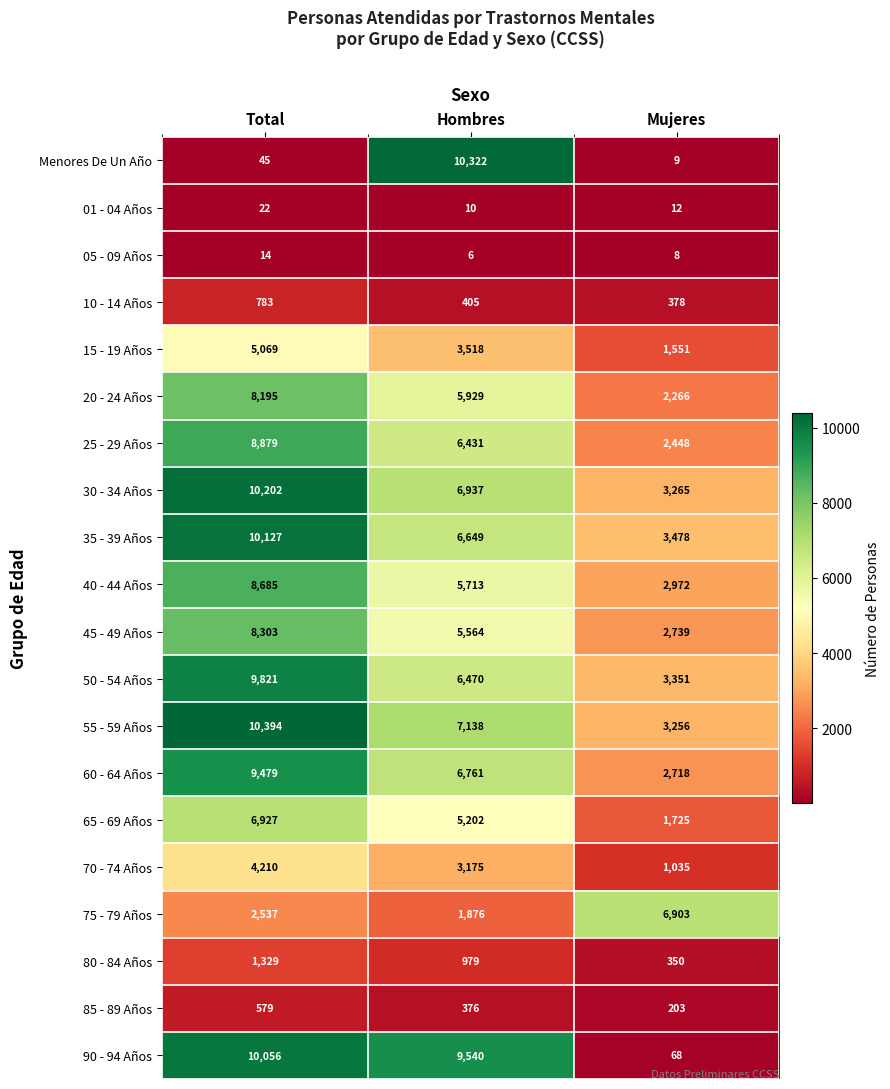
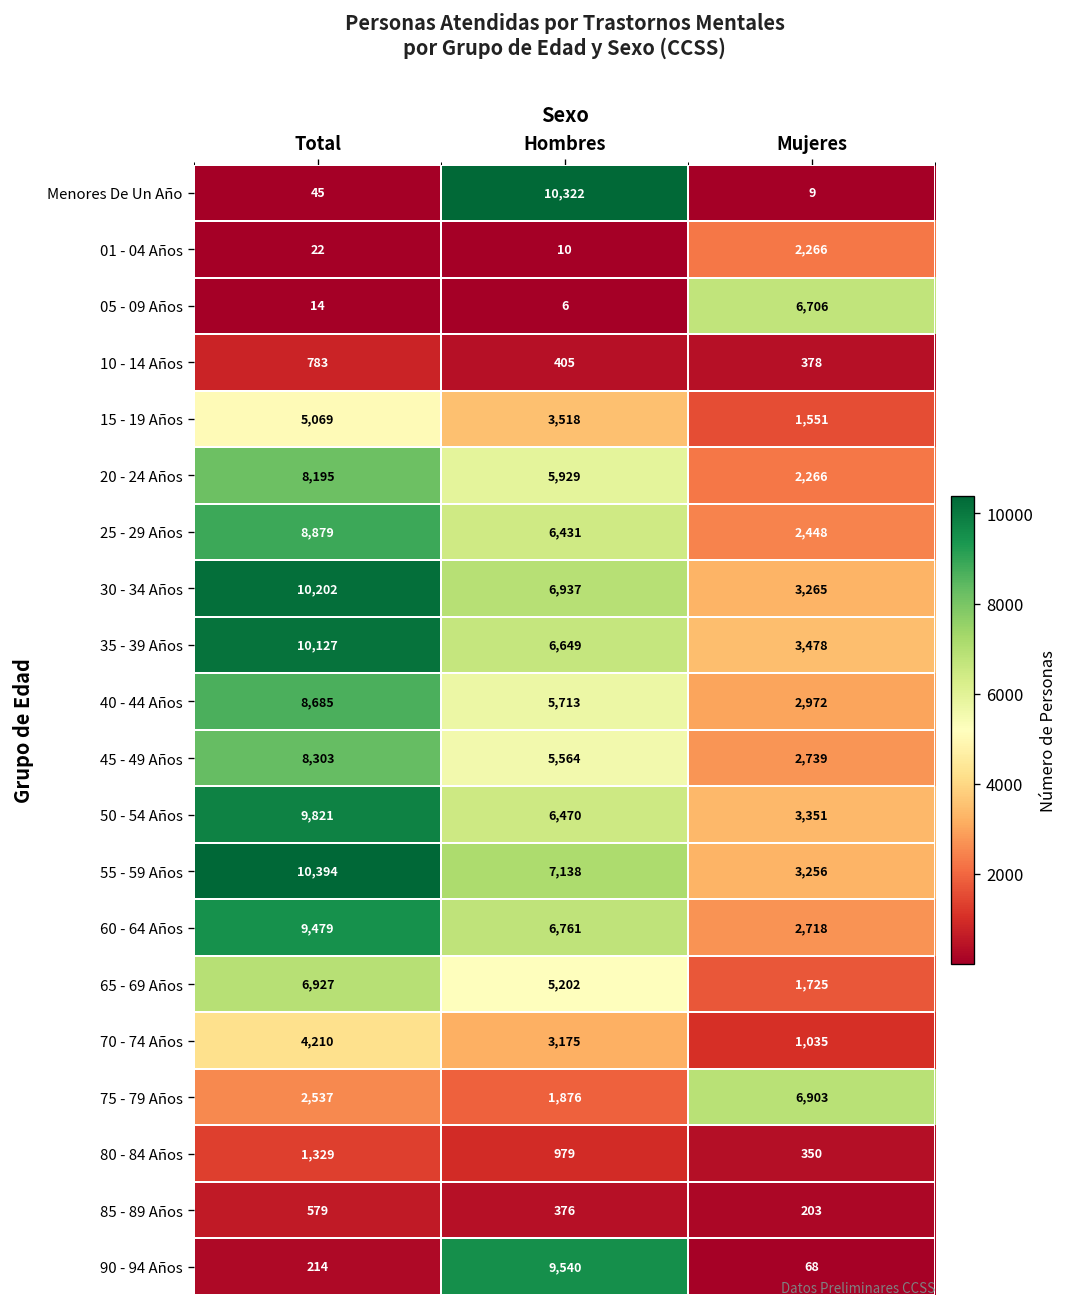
01 - 04 Años, Mujeres: 12 -> 2,266
05 - 09 Años, Mujeres: 8 -> 6,706
90 - 94 Años, Total: 10,056 -> 214
